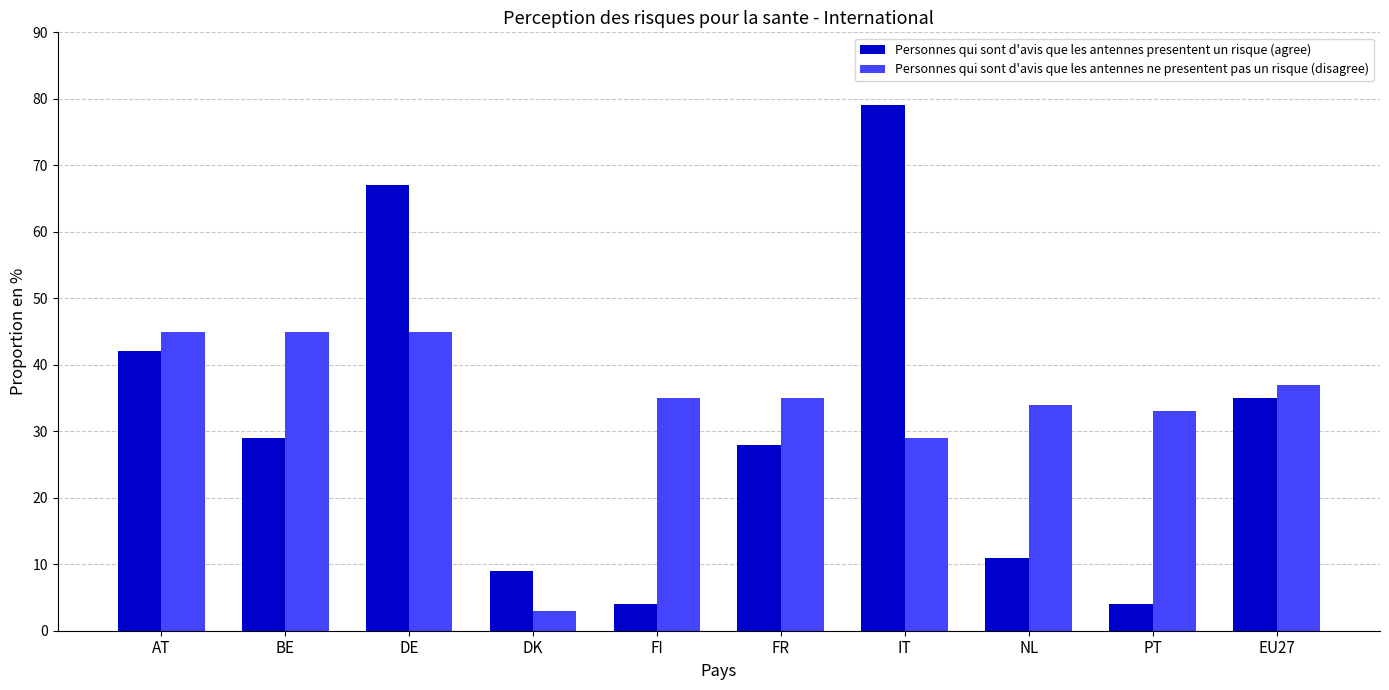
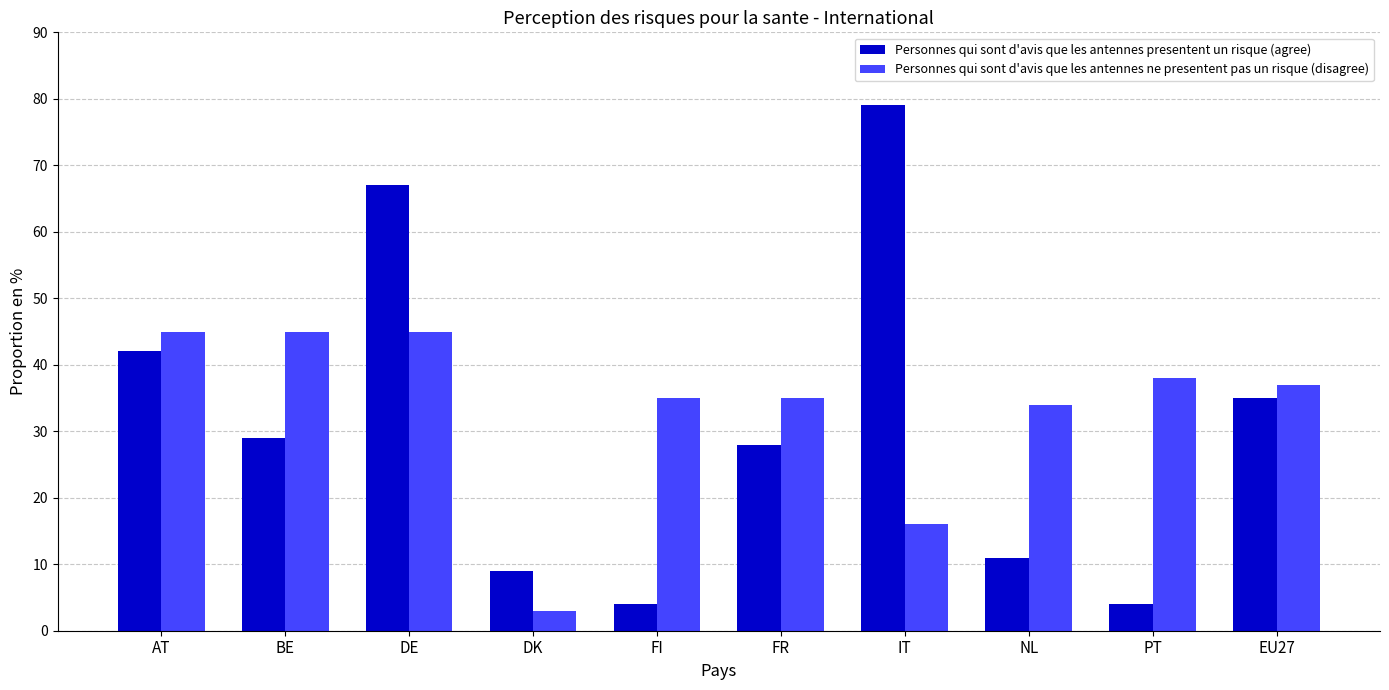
Personnes qui sont d'avis que les antennes ne presentent pas un risque (disagree), IT: 29 -> 16
Personnes qui sont d'avis que les antennes ne presentent pas un risque (disagree), PT: 33 -> 38
